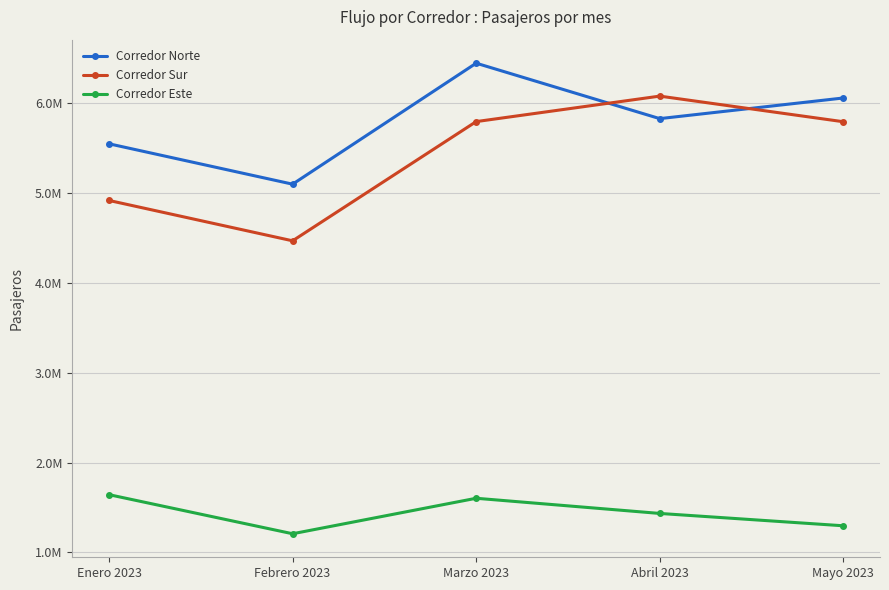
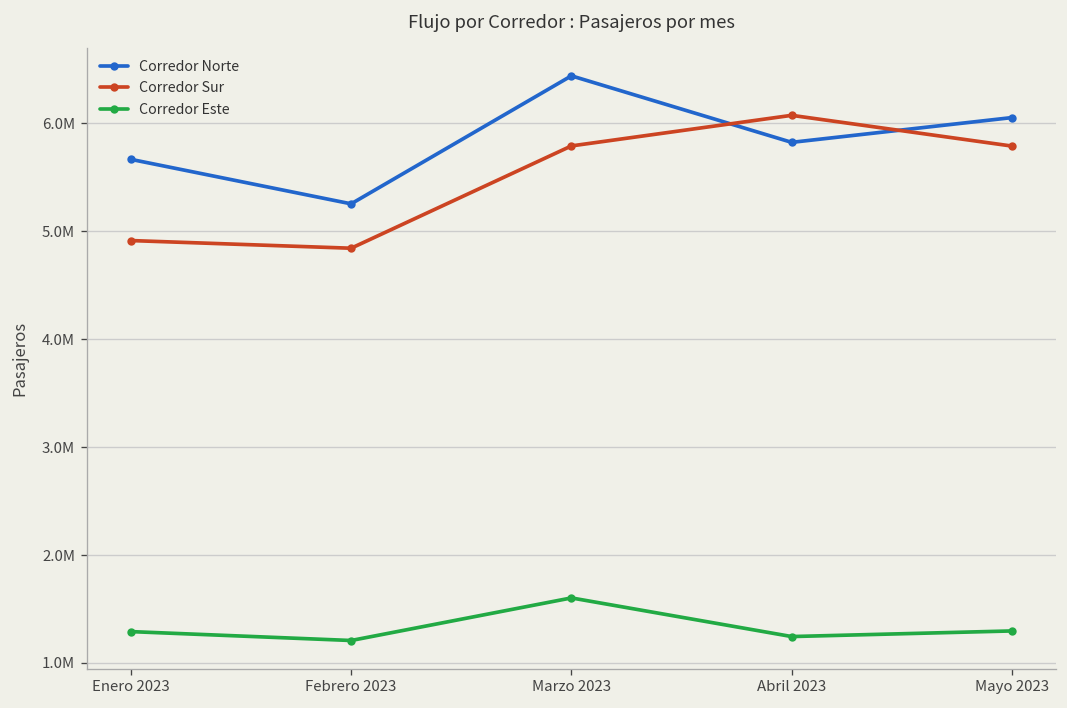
Corredor Norte, Enero 2023: 5500000 -> 5700000
Corredor Este, Enero 2023: 1600000 -> 1300000
Corredor Norte, Febrero 2023: 5100000 -> 5300000
Corredor Sur, Febrero 2023: 4500000 -> 4800000
Corredor Este, Abril 2023: 1400000 -> 1200000
